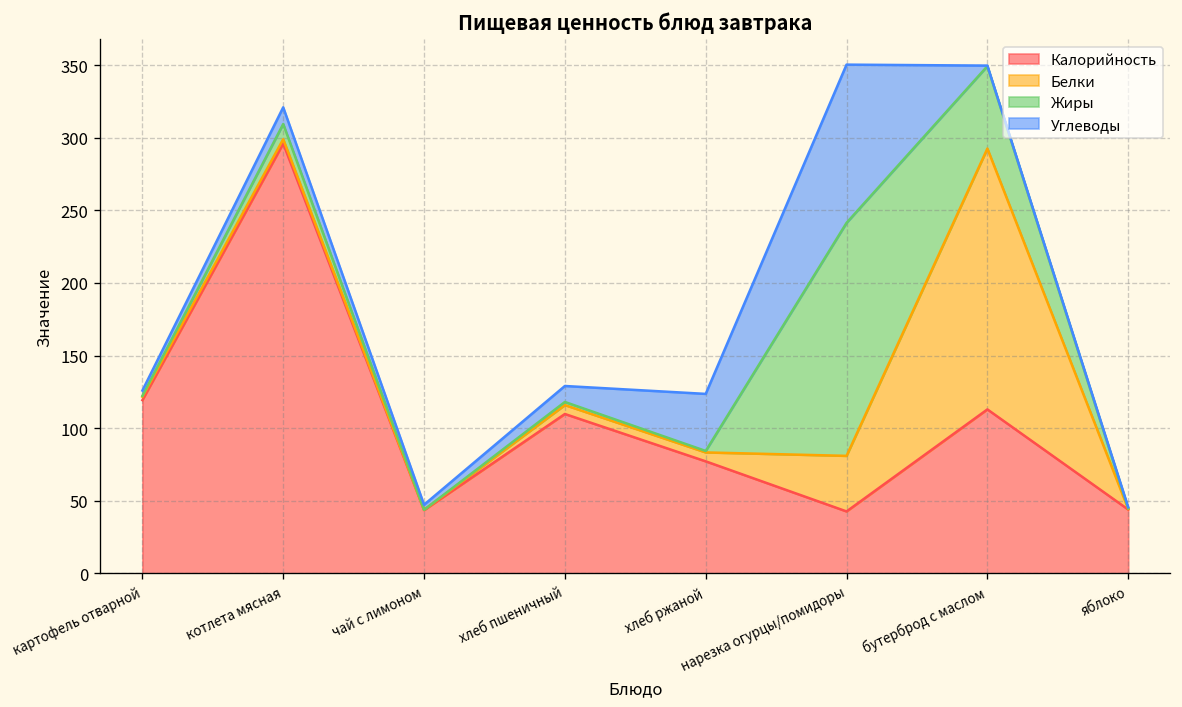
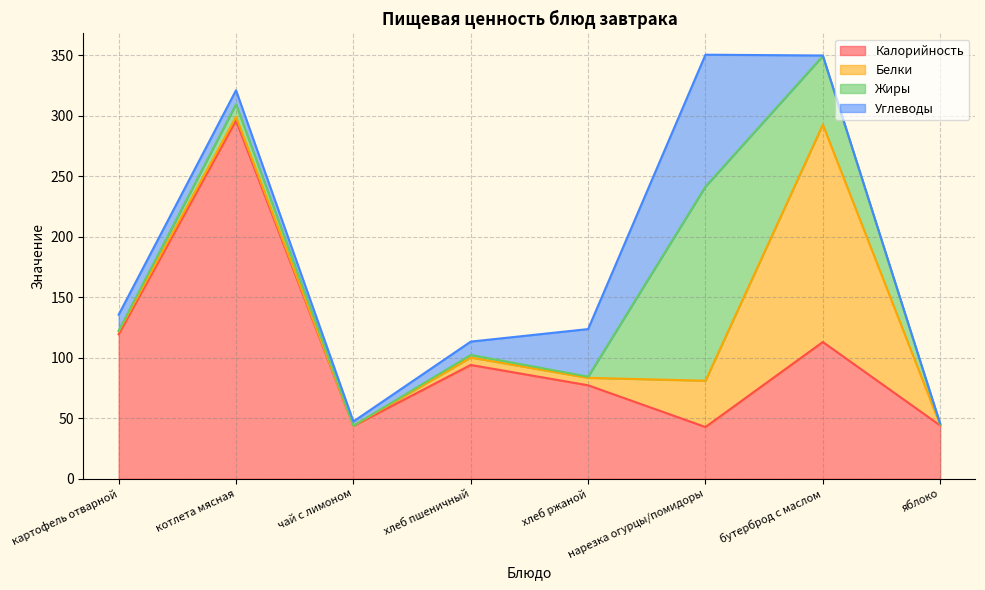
Углеводы, картофель отварной: 4 -> 13
Калорийность, хлеб пшеничный: 110 -> 94
